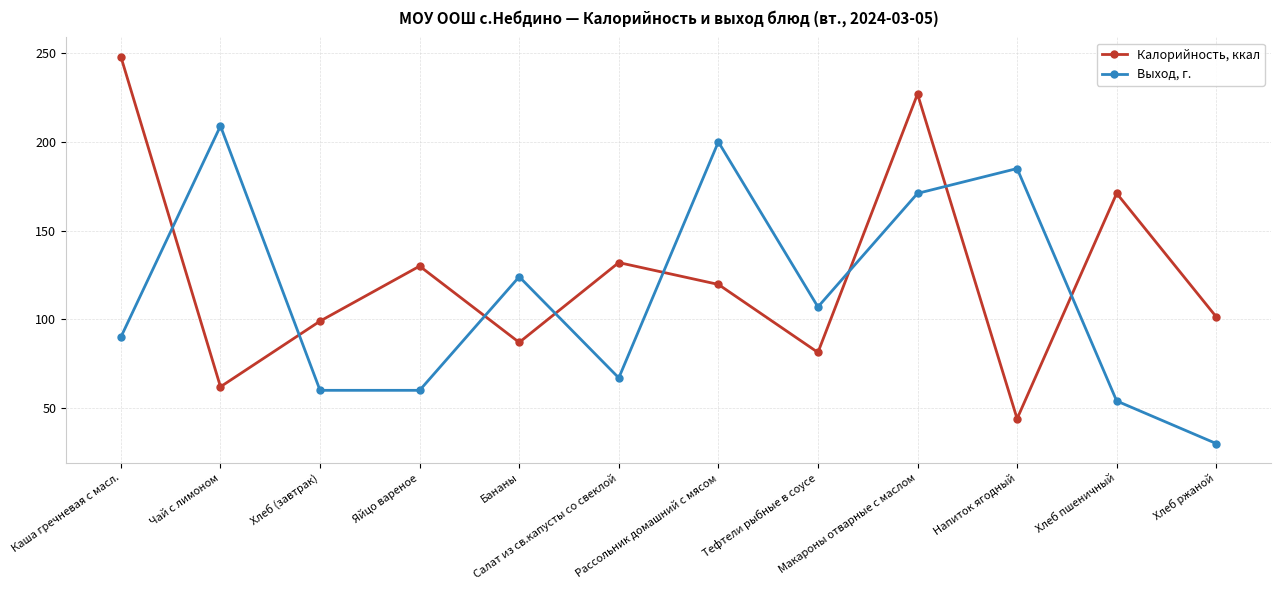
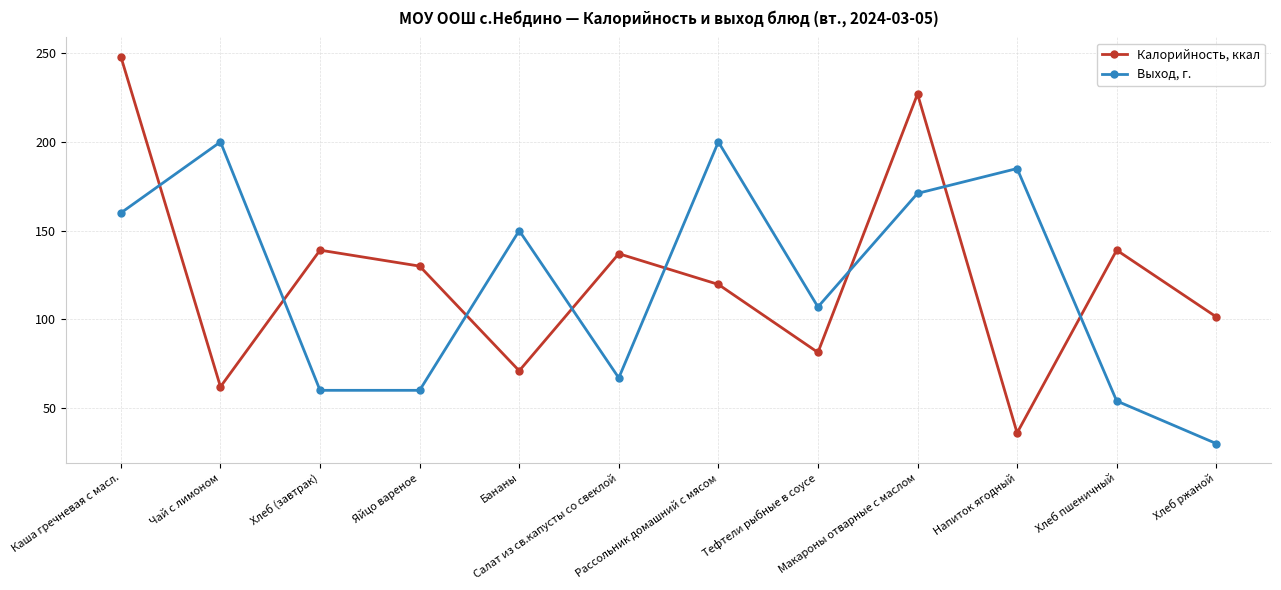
Выход, г., Каша гречневая с масл.: 90 -> 160
Выход, г., Чай с лимоном: 209 -> 200
Калорийность, ккал, Хлеб (завтрак): 99 -> 139
Калорийность, ккал, Бананы: 87 -> 71
Выход, г., Бананы: 124 -> 150
Калорийность, ккал, Салат из св.капусты со свеклой: 132 -> 137
Калорийность, ккал, Напиток ягодный: 44 -> 36
Калорийность, ккал, Хлеб пшеничный: 171 -> 139
